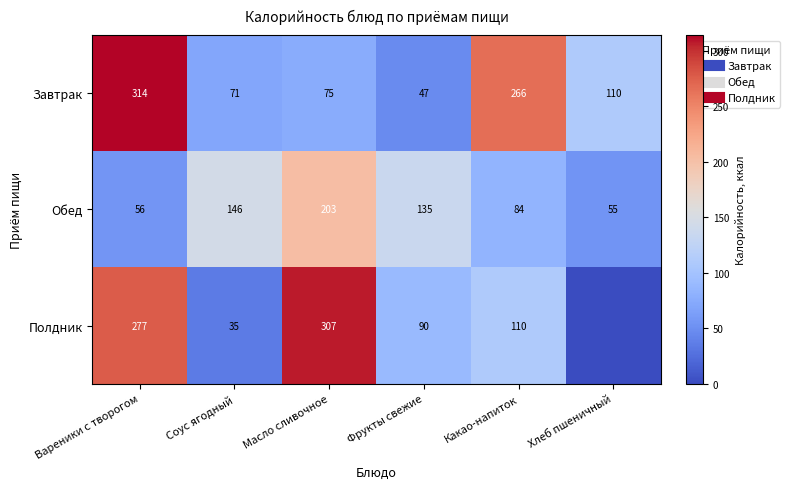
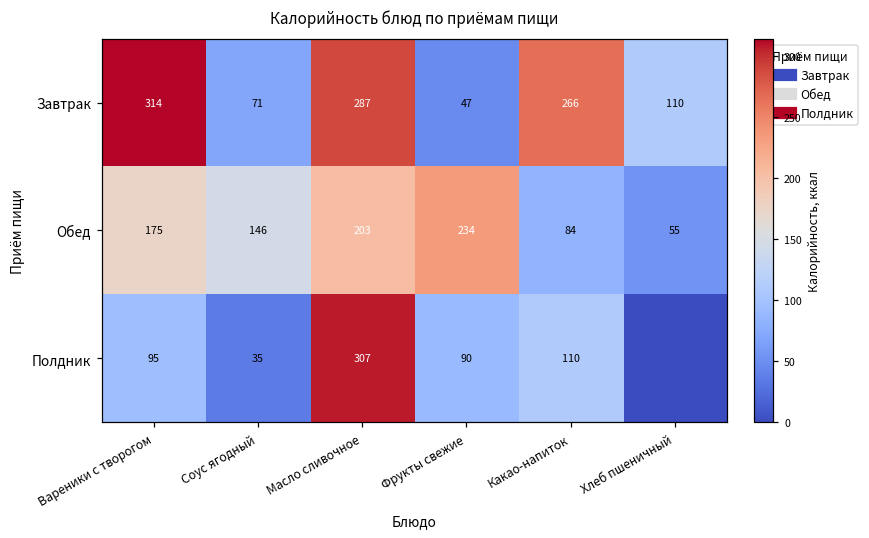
Завтрак, Масло сливочное: 75 -> 287
Обед, Вареники с творогом: 56 -> 175
Обед, Фрукты свежие: 135 -> 234
Полдник, Вареники с творогом: 277 -> 95
